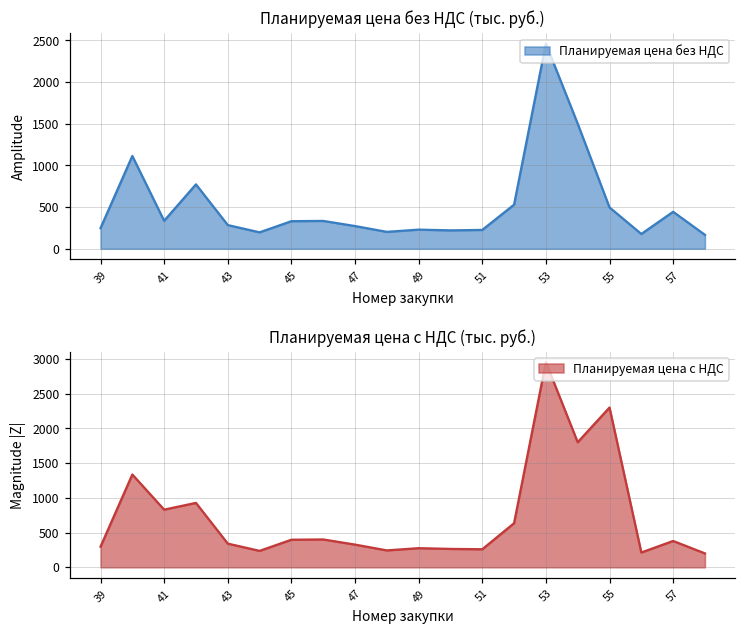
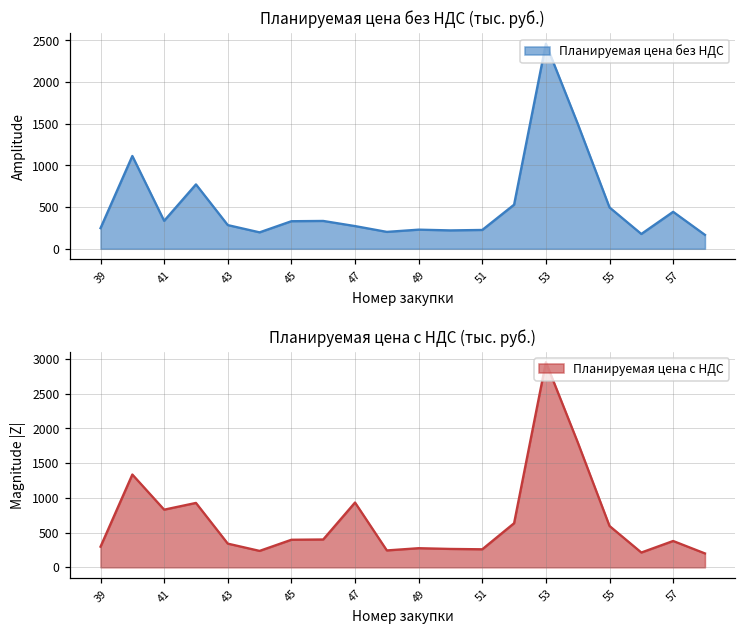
Планируемая цена с НДС (тыс. руб.), 47: 300 -> 900
Планируемая цена с НДС (тыс. руб.), 55: 2300 -> 600
